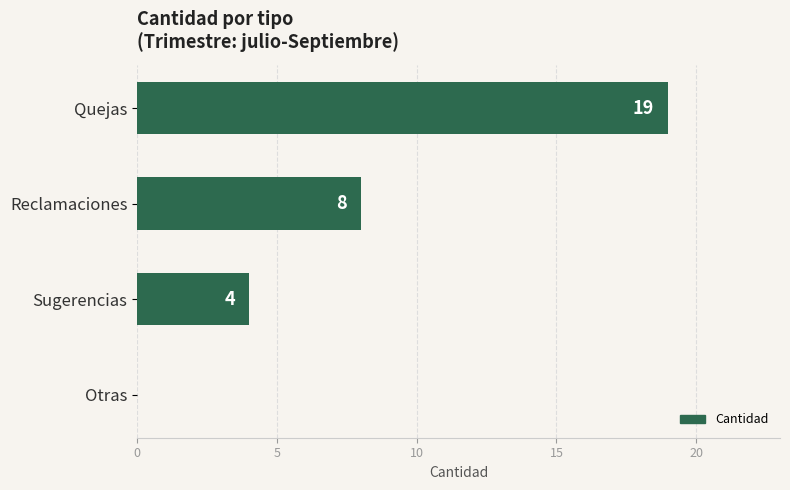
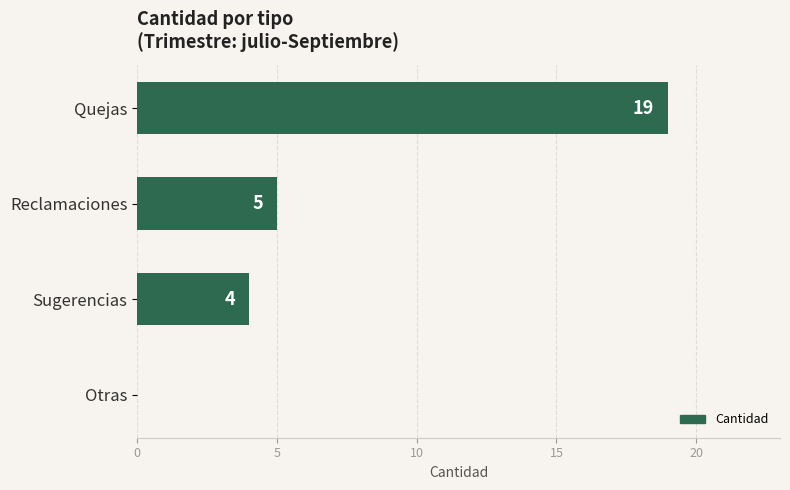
Reclamaciones: 8 -> 5
